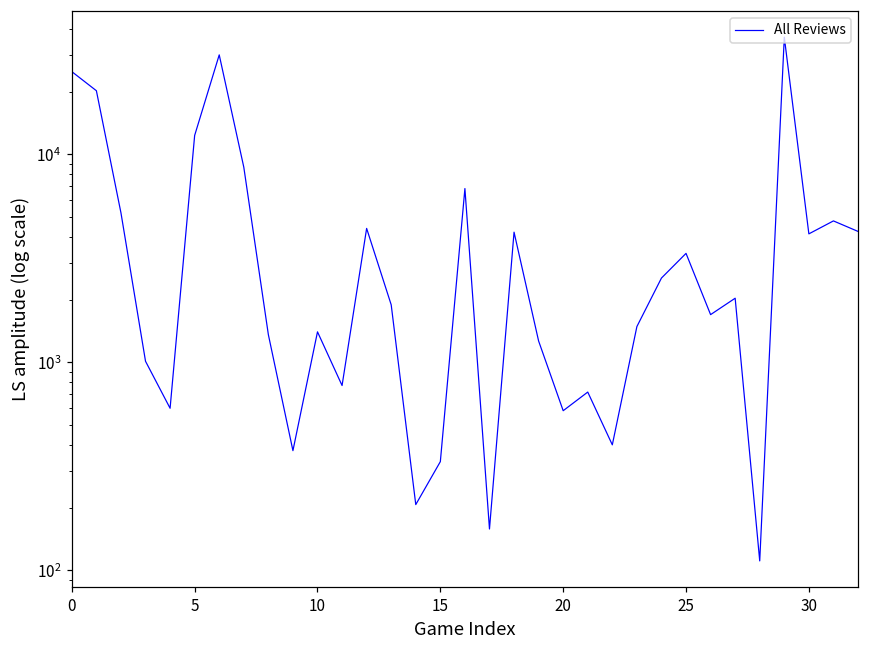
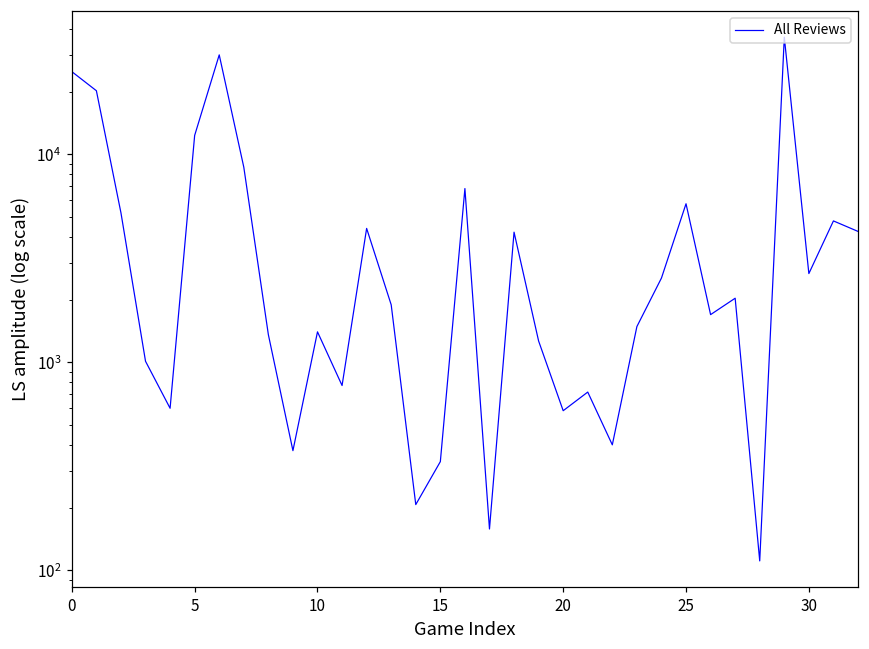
25: 3300 -> 5800
30: 4100 -> 2700
